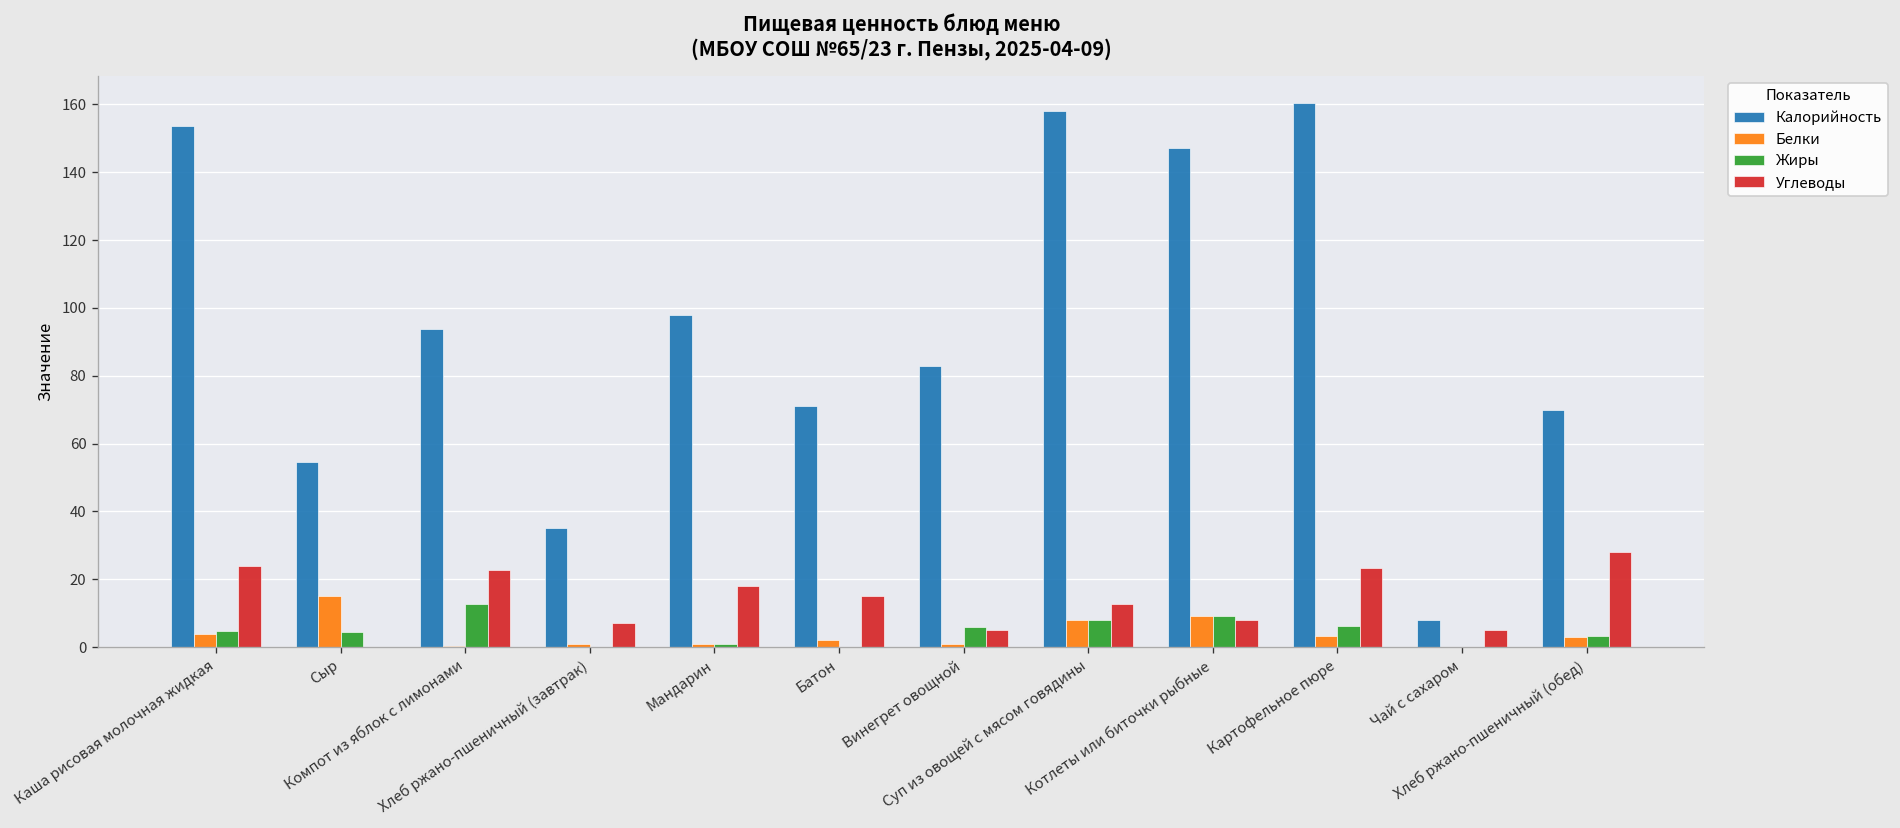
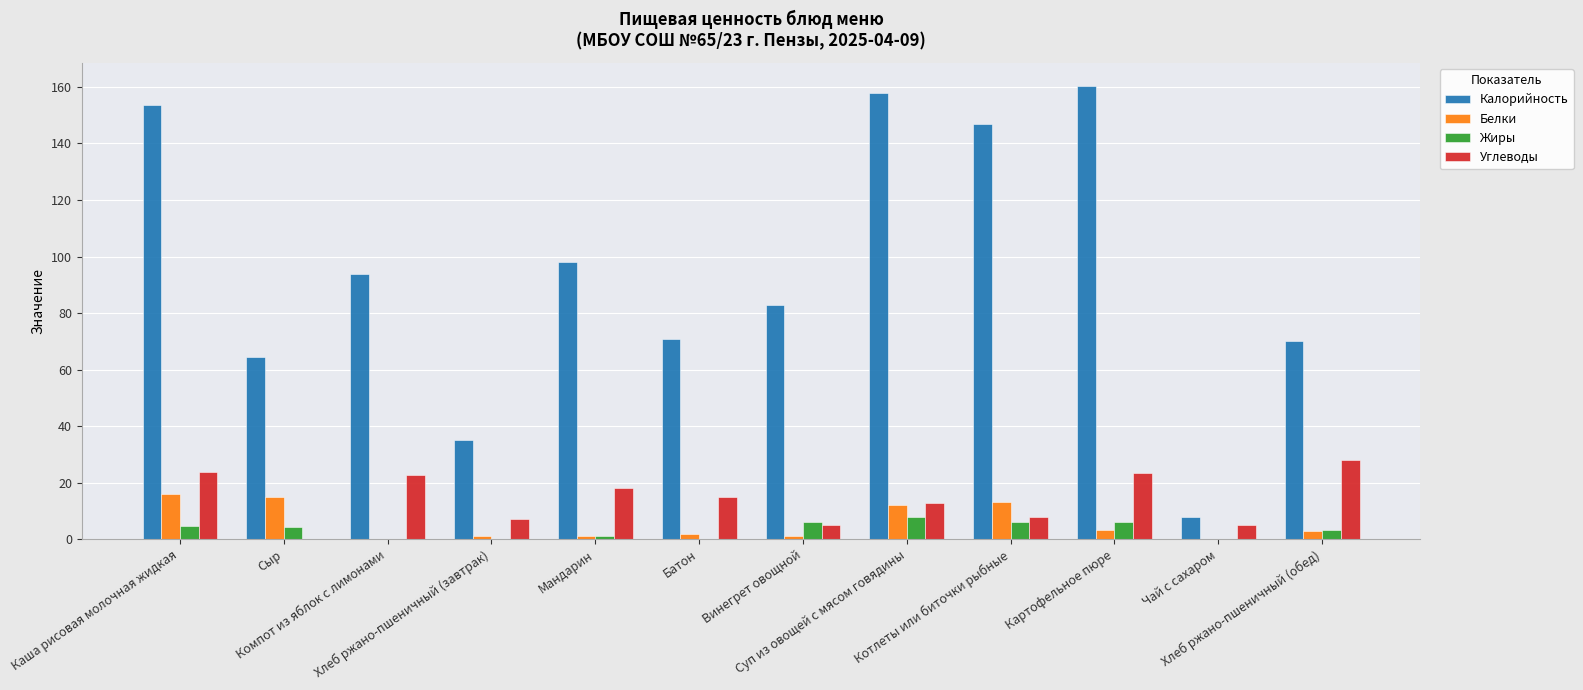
Белки, Каша рисовая молочная жидкая: 4 -> 16
Калорийность, Сыр: 55 -> 65
Жиры, Компот из яблок с лимонами: 13 -> 0
Белки, Суп из овощей с мясом говядины: 8 -> 12
Белки, Котлеты или биточки рыбные: 9 -> 13
Жиры, Котлеты или биточки рыбные: 9 -> 6
